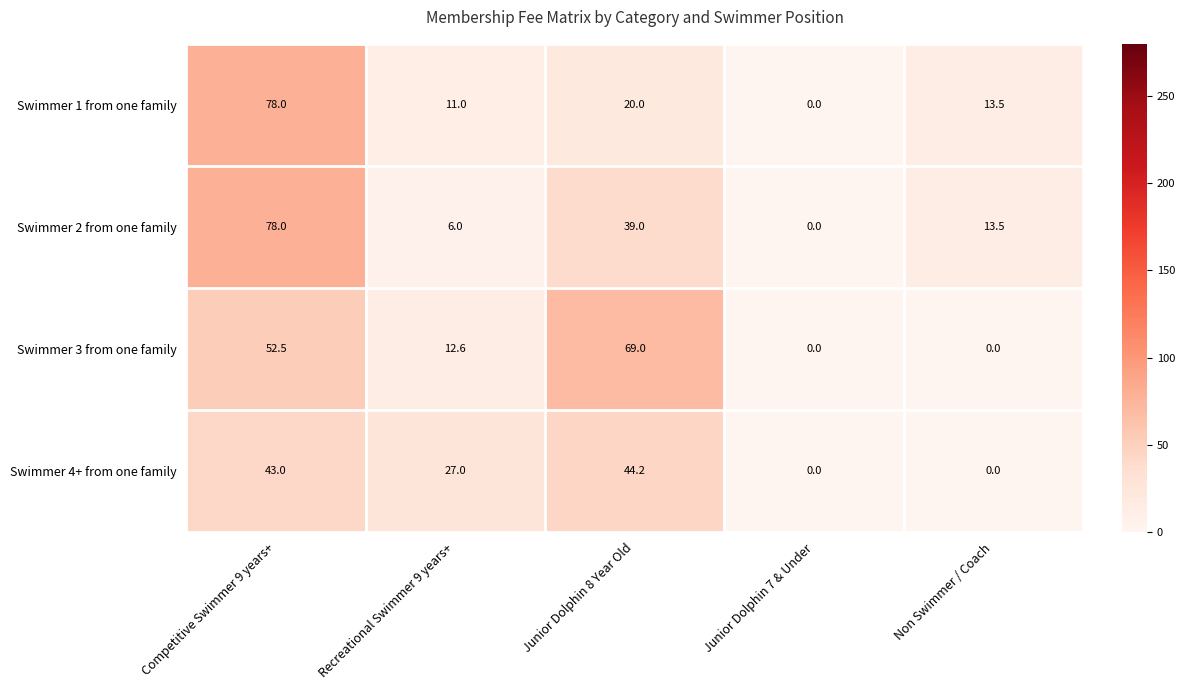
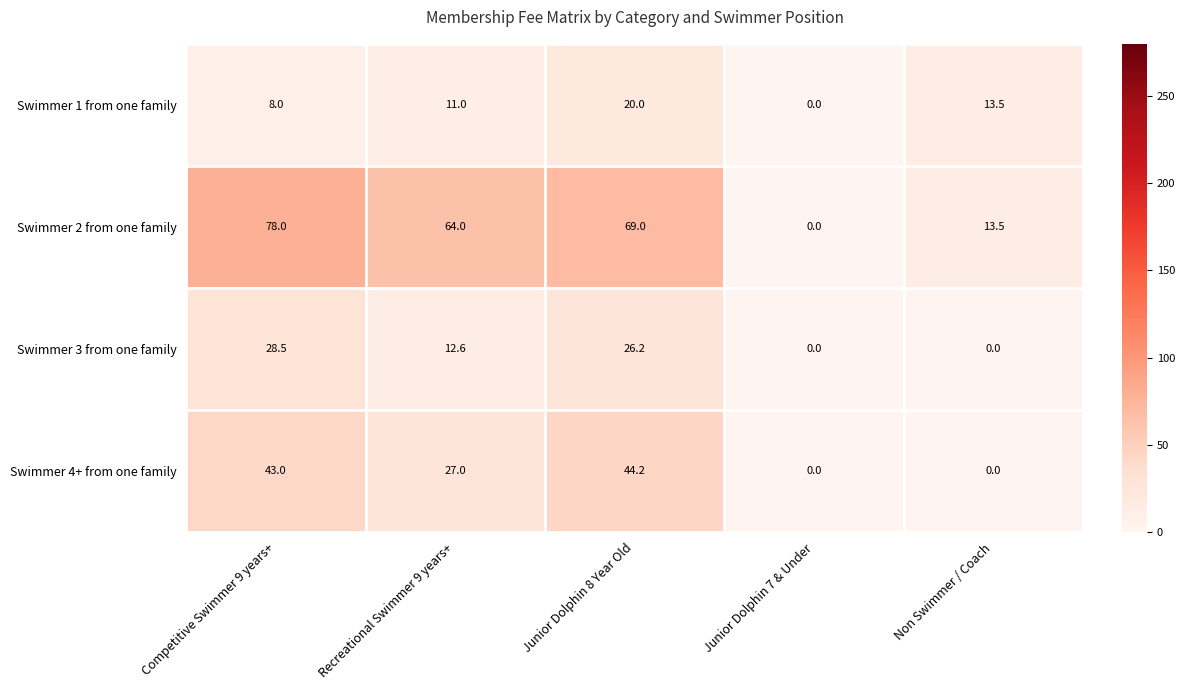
Swimmer 1 from one family, Competitive Swimmer 9 years+: 78.0 -> 8.0
Swimmer 2 from one family, Recreational Swimmer 9 years+: 6.0 -> 64.0
Swimmer 2 from one family, Junior Dolphin 8 Year Old: 39.0 -> 69.0
Swimmer 3 from one family, Competitive Swimmer 9 years+: 52.5 -> 28.5
Swimmer 3 from one family, Junior Dolphin 8 Year Old: 69.0 -> 26.2
